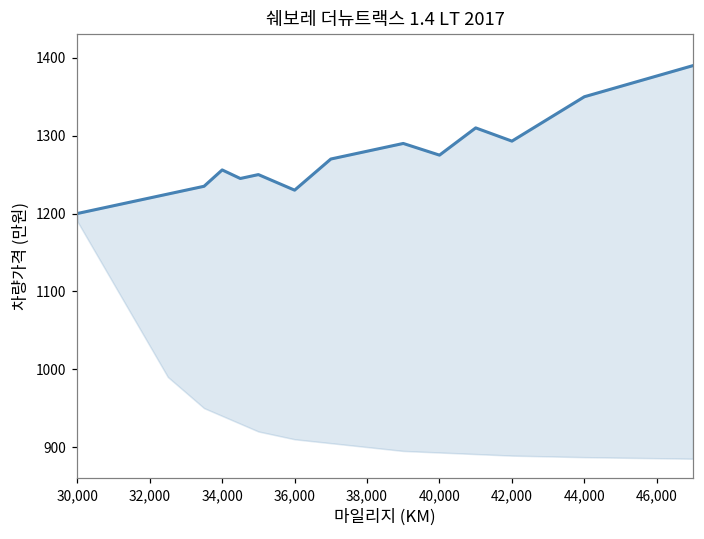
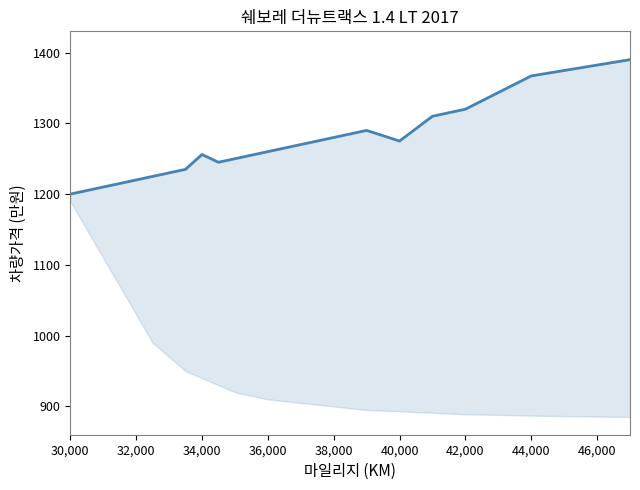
36,000: 1230 -> 1260
42,000: 1290 -> 1320
44,000: 1350 -> 1370
